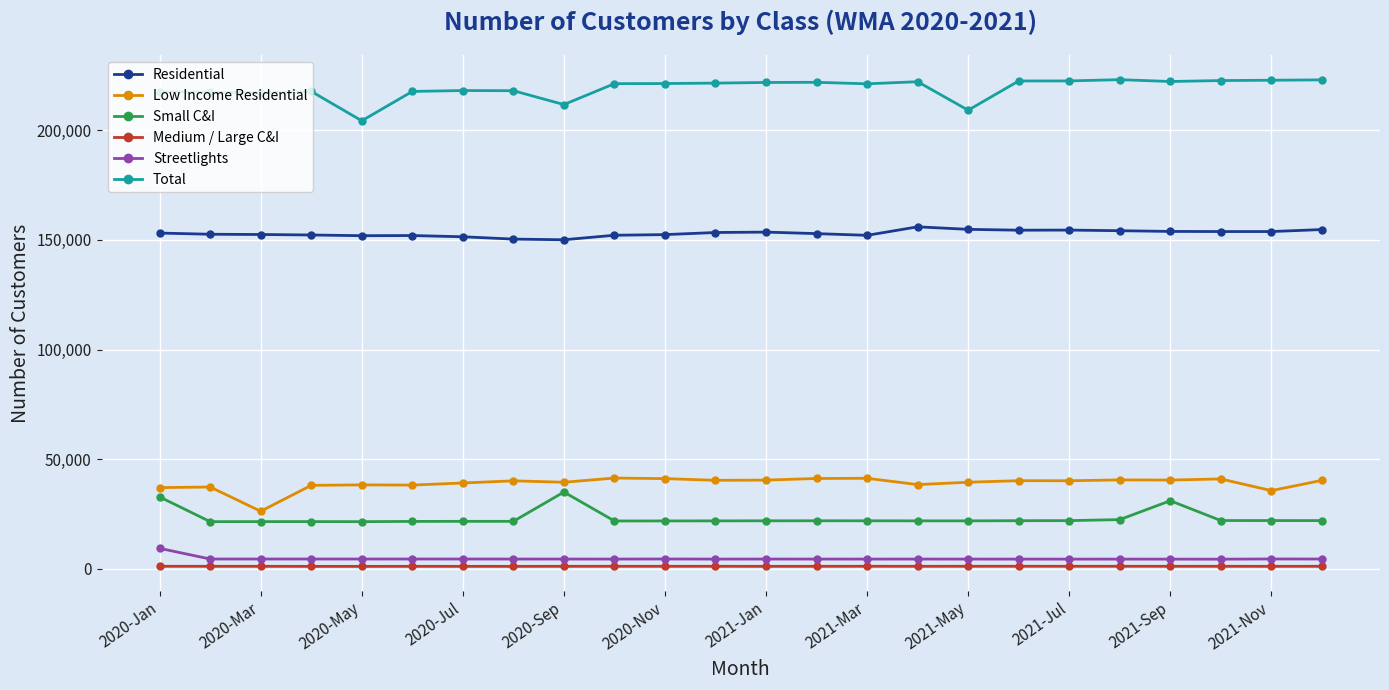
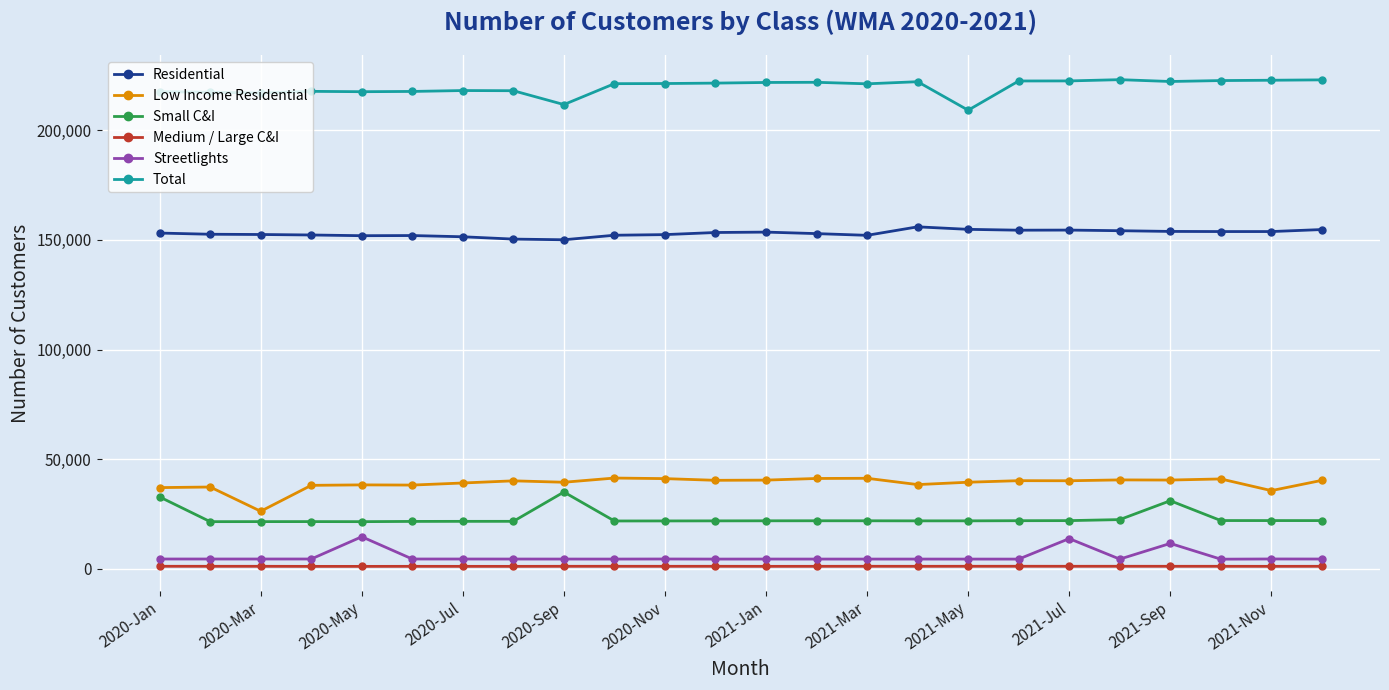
Streetlights, 2020-Jan: 9,000 -> 5,000
Streetlights, 2020-May: 5,000 -> 15,000
Total, 2020-May: 204,000 -> 218,000
Streetlights, 2021-Jul: 4,000 -> 14,000
Streetlights, 2021-Sep: 4,000 -> 12,000
